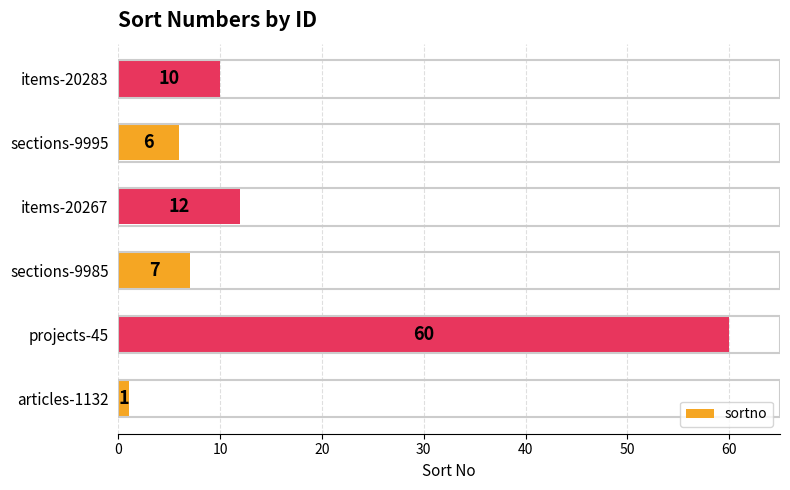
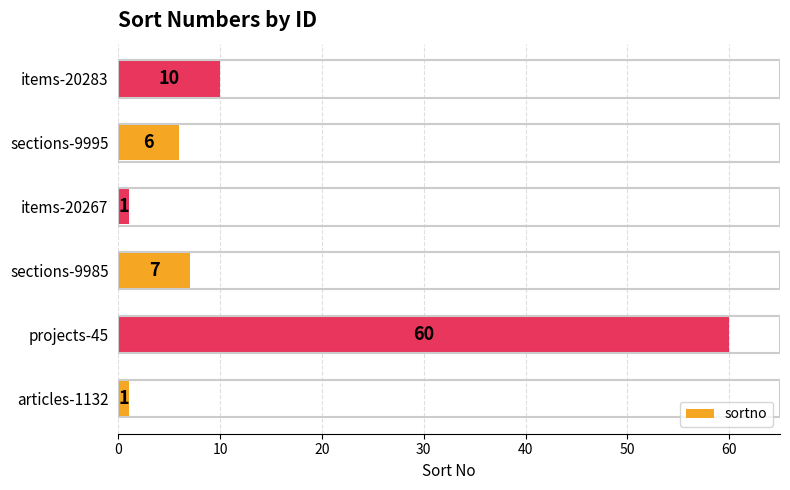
items-20267: 12 -> 1
